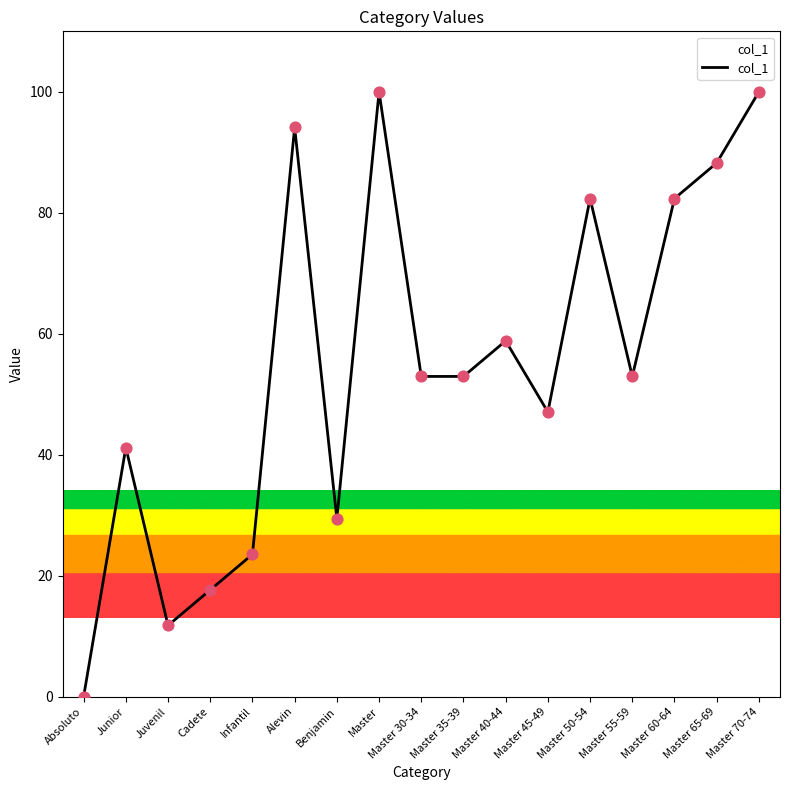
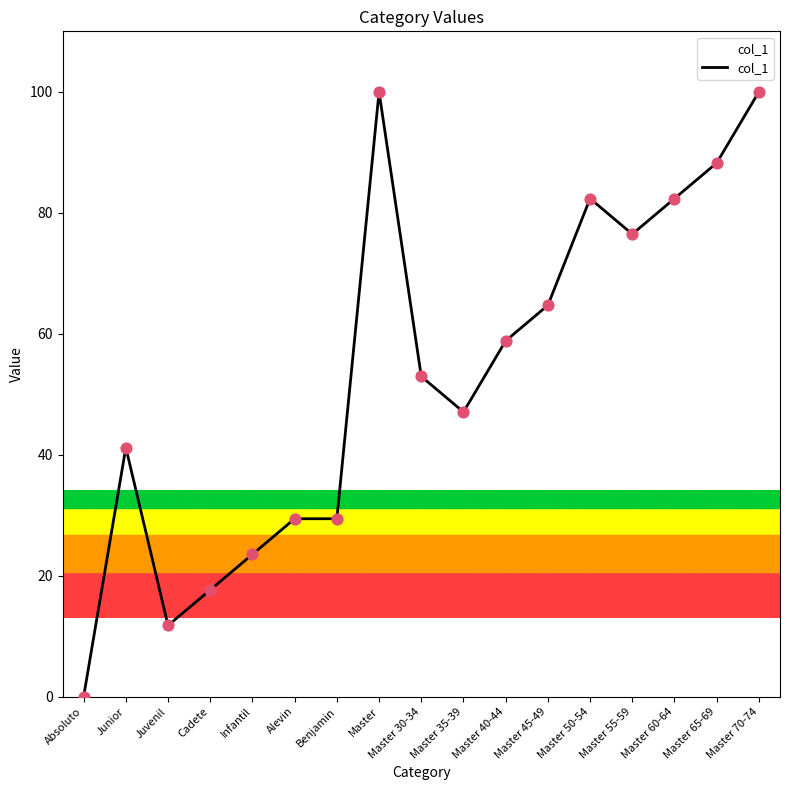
Alevin: 94 -> 29
Master 35-39: 53 -> 47
Master 45-49: 47 -> 65
Master 55-59: 53 -> 76
